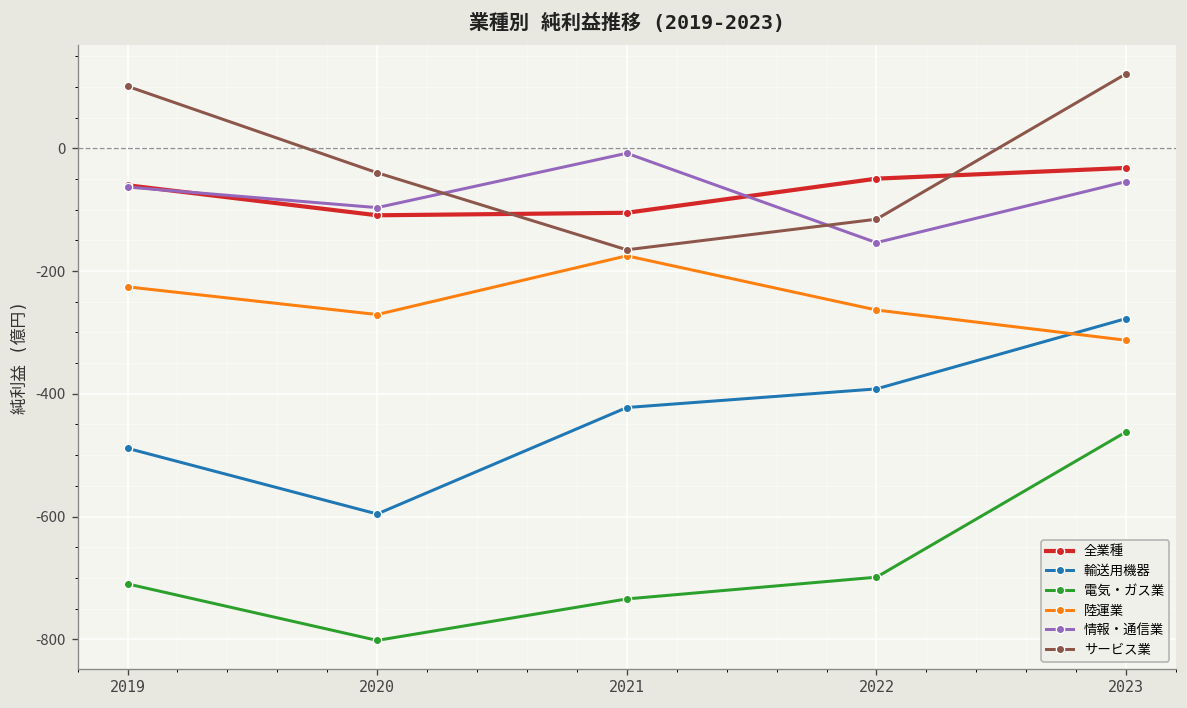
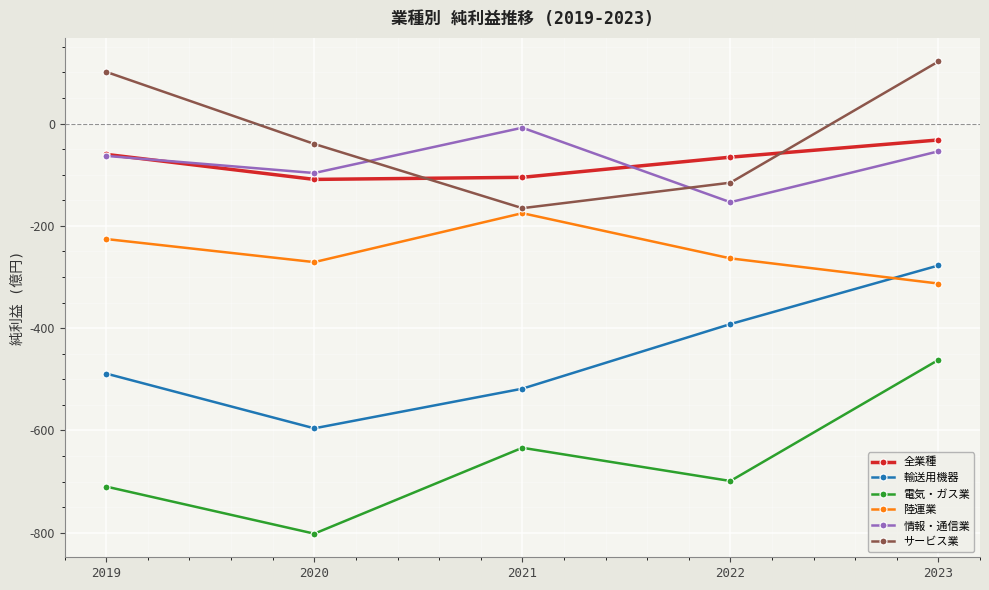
輸送用機器, 2021: -420 -> -520
電気・ガス業, 2021: -730 -> -630
全業種, 2022: -50 -> -70
